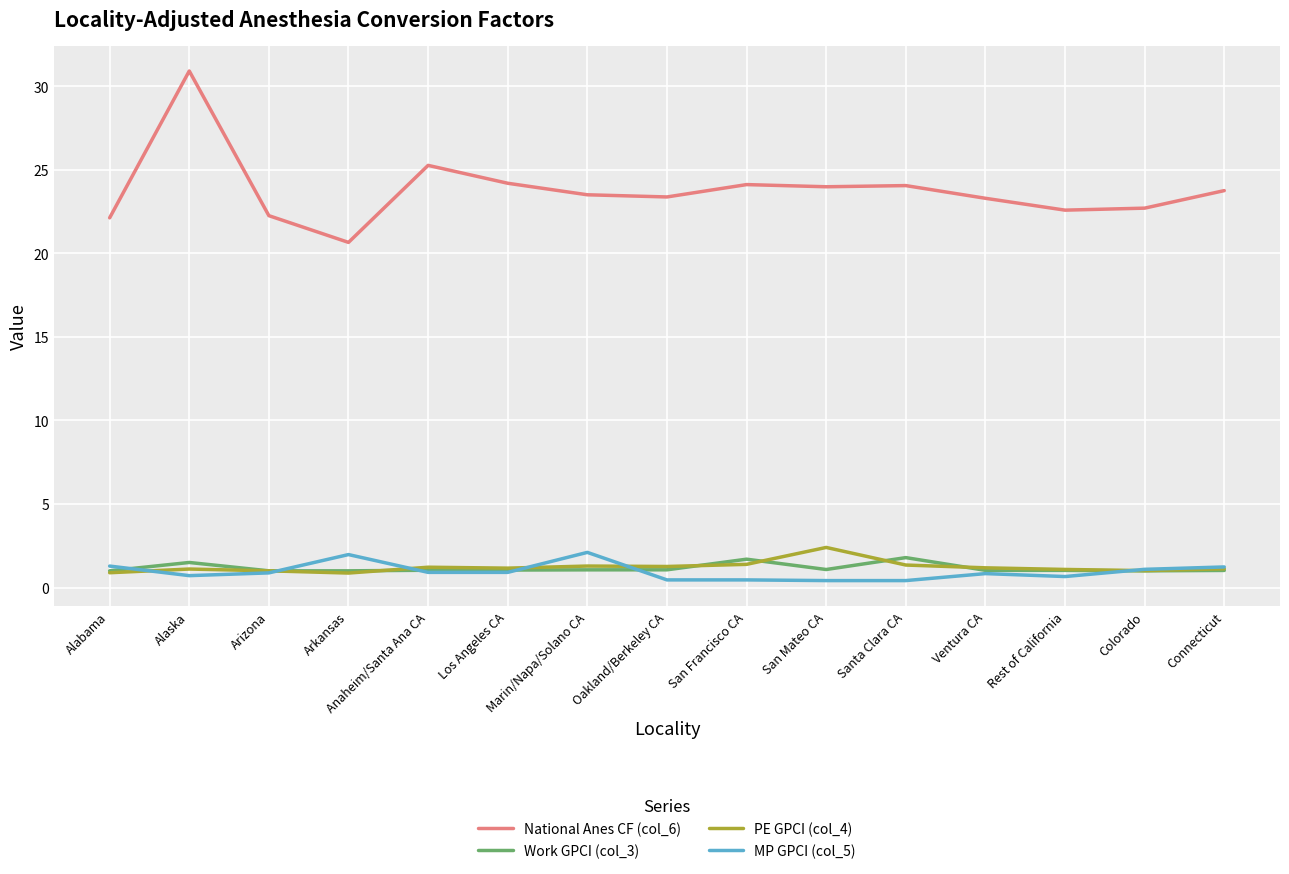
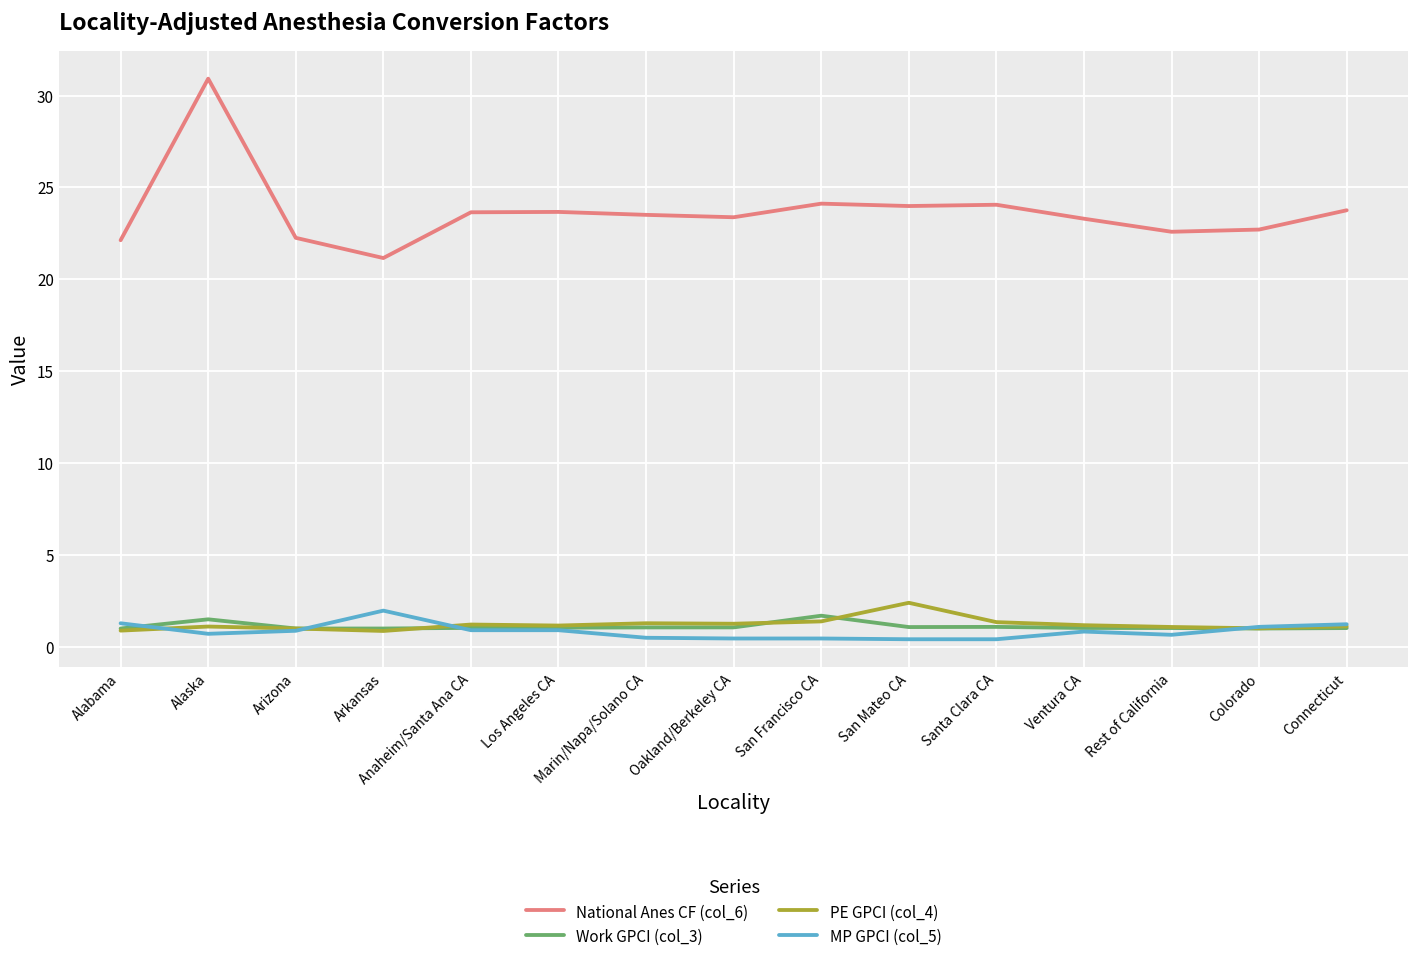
National Anes CF (col_6), Arkansas: 20.7 -> 21.2
National Anes CF (col_6), Anaheim/Santa Ana CA: 25.3 -> 23.7
National Anes CF (col_6), Los Angeles CA: 24.2 -> 23.7
MP GPCI (col_5), Marin/Napa/Solano CA: 2.1 -> 0.5
Work GPCI (col_3), Santa Clara CA: 1.8 -> 1.1
